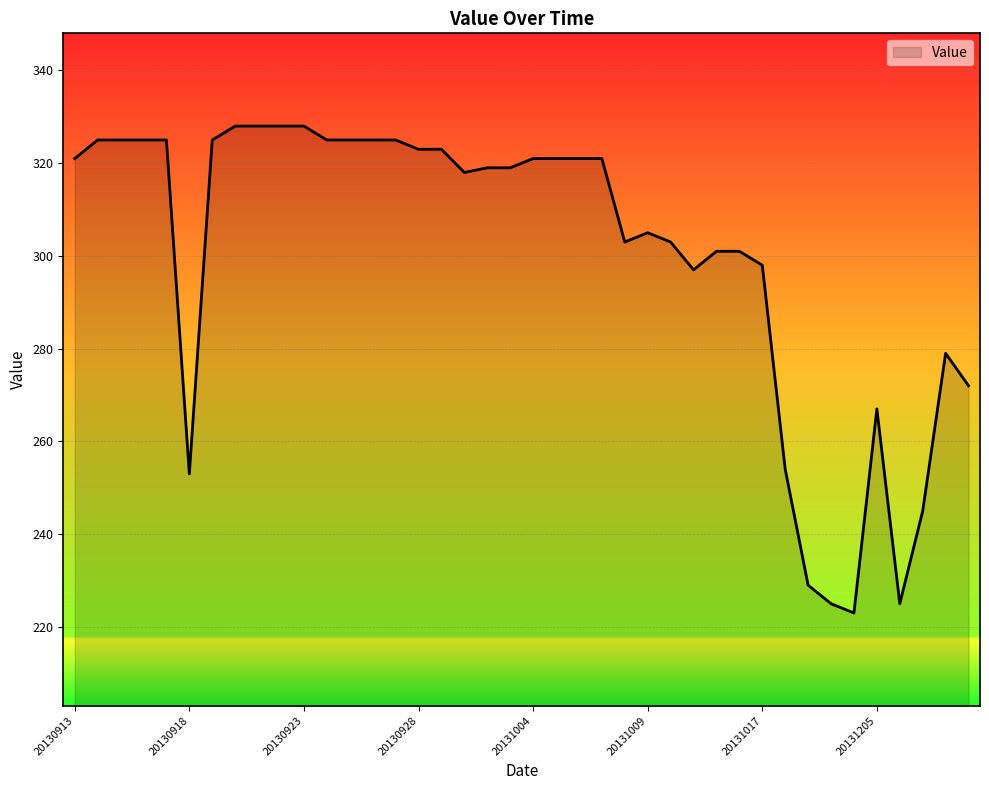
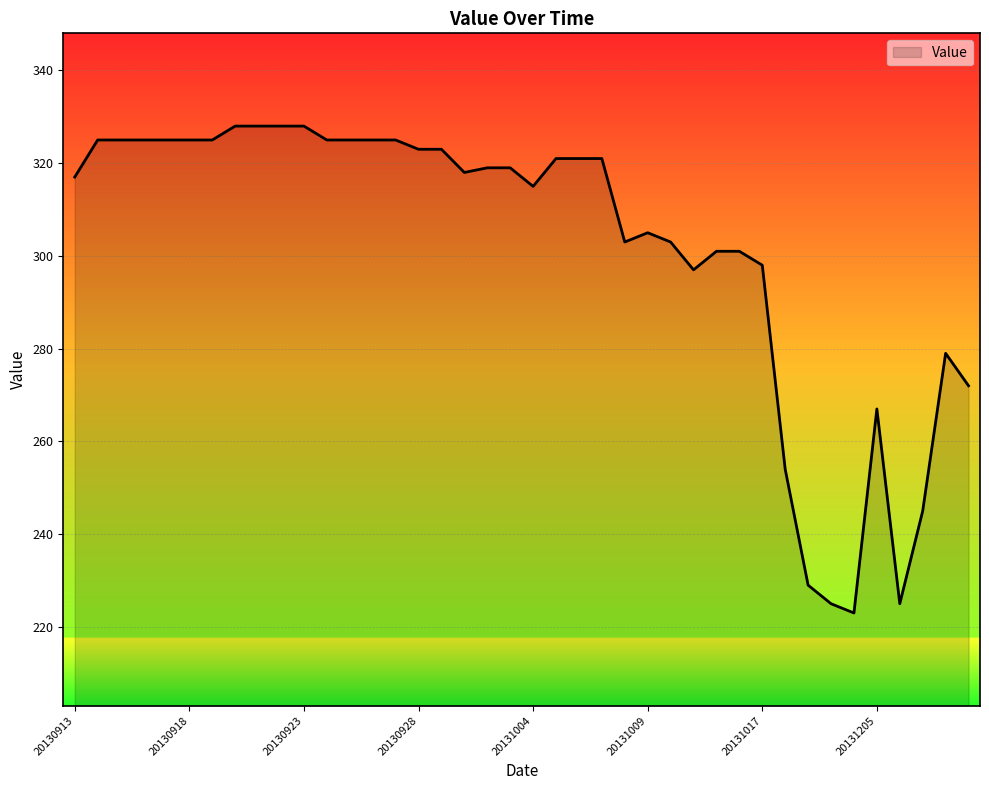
20130913: 321 -> 317
20130918: 253 -> 325
20131004: 321 -> 315
